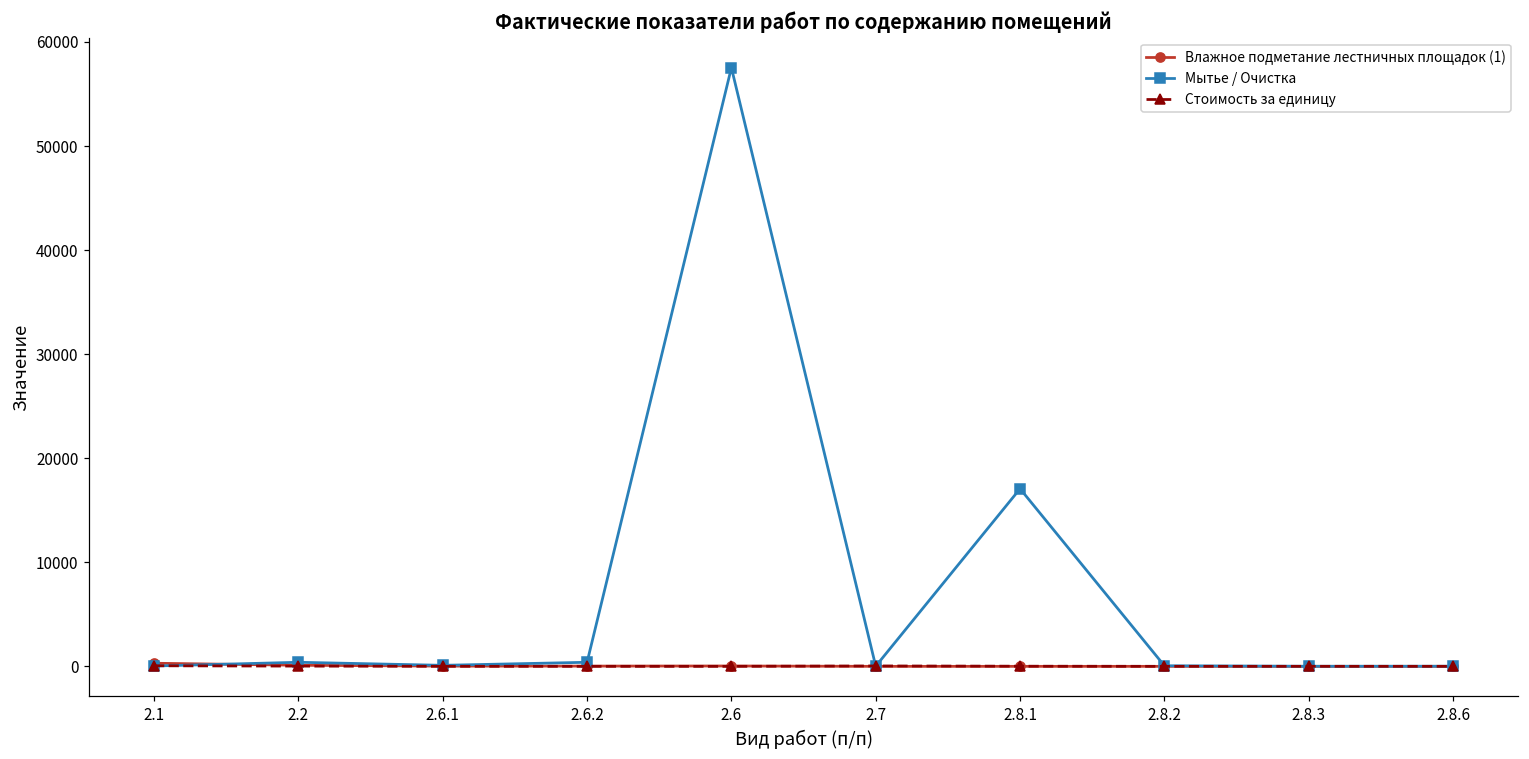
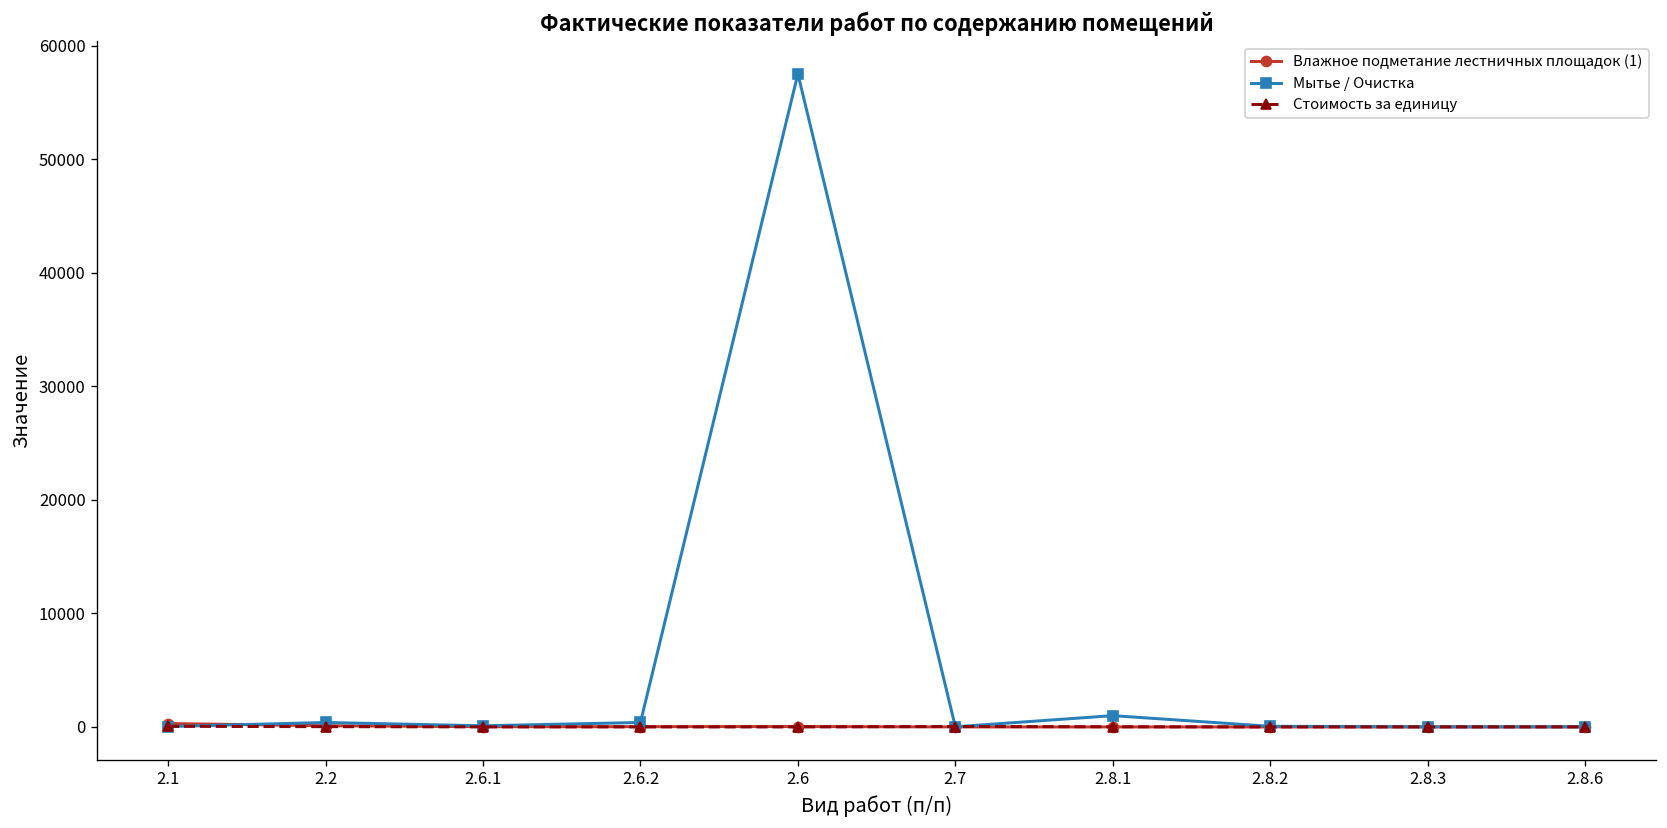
Мытье / Очистка, 2.8.1: 17000 -> 1000
